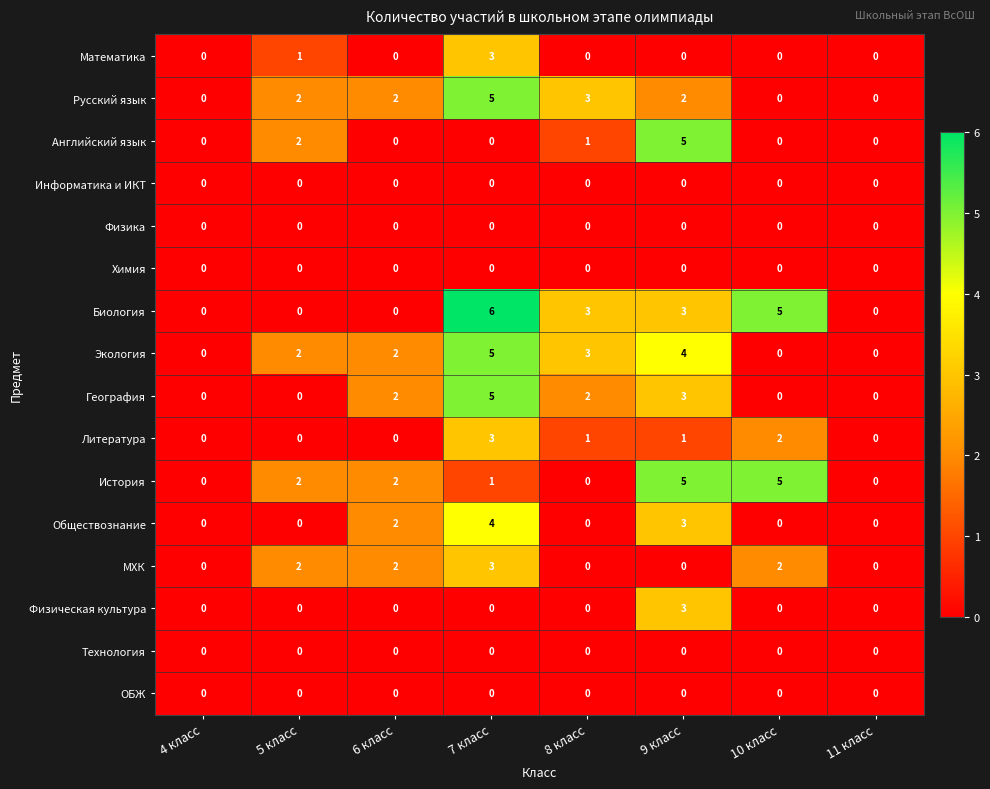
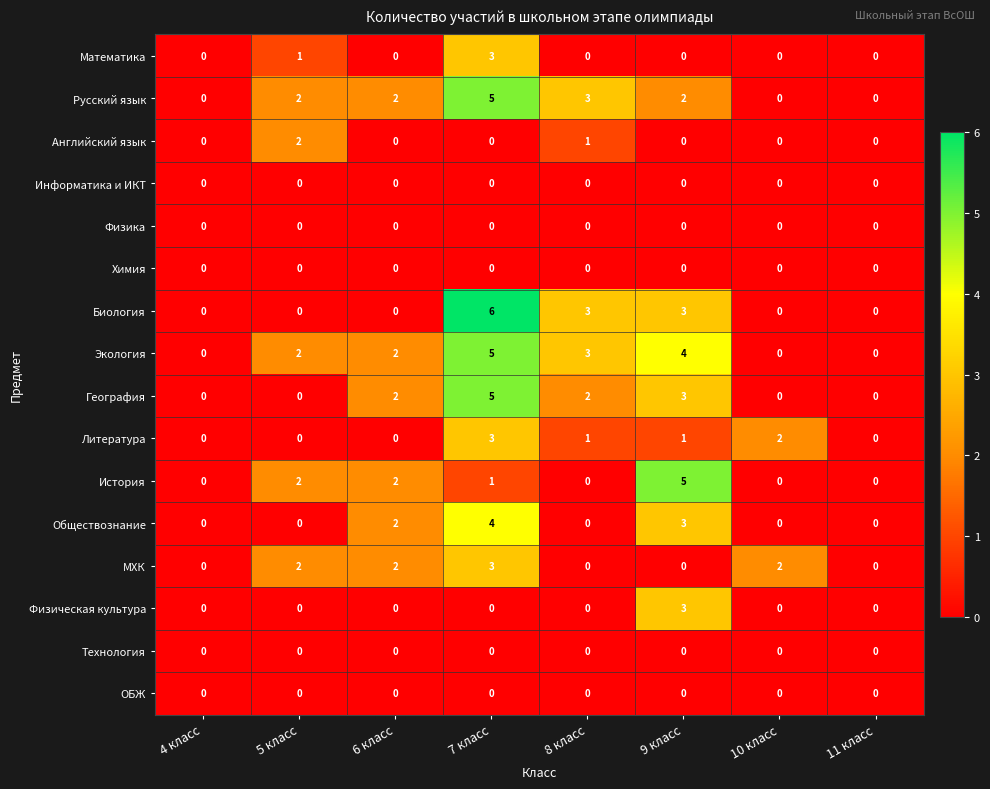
Английский язык, 9 класс: 5 -> 0
Биология, 10 класс: 5 -> 0
История, 10 класс: 5 -> 0
